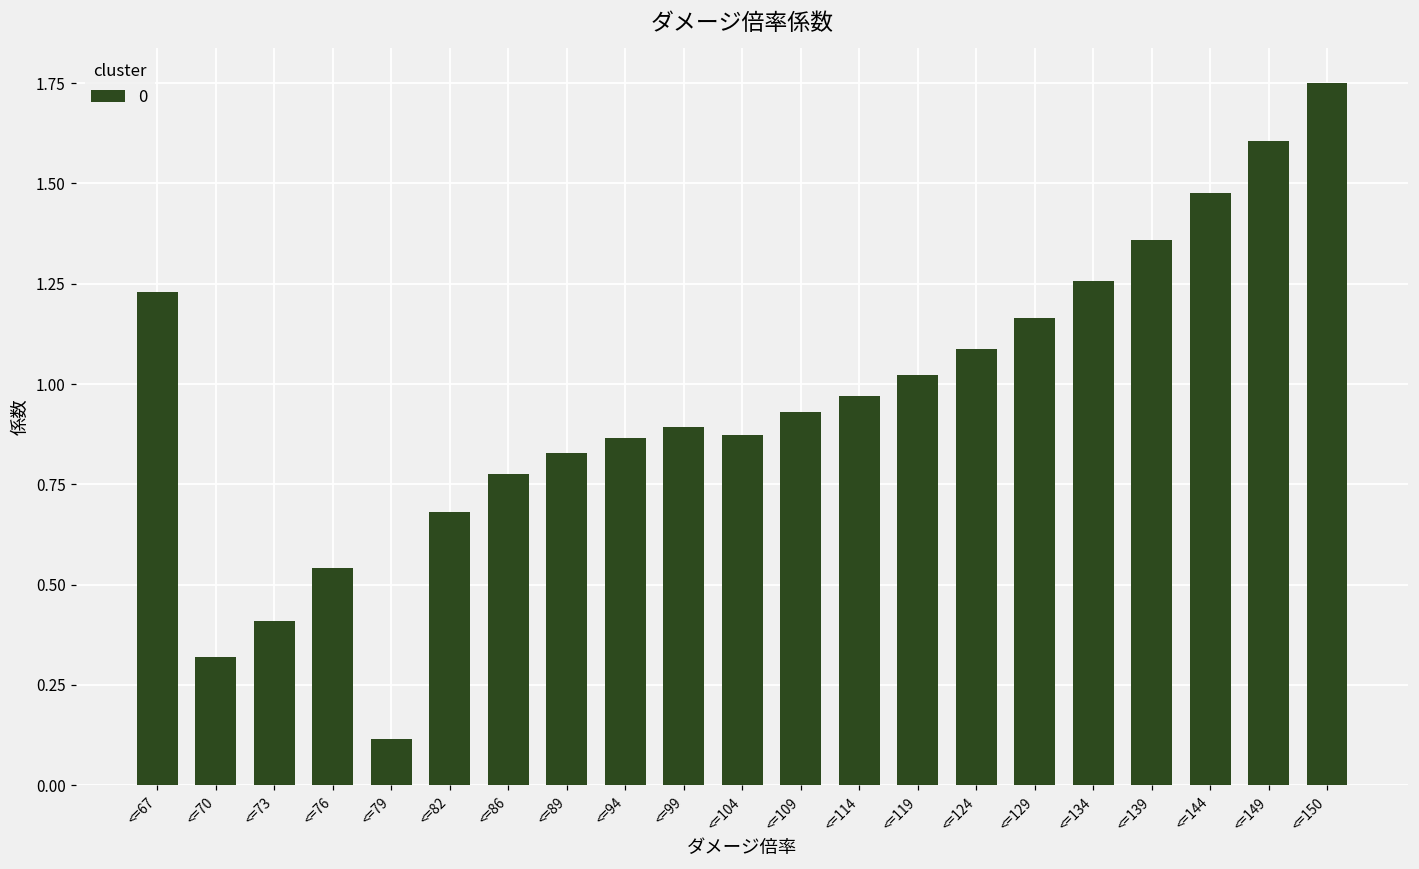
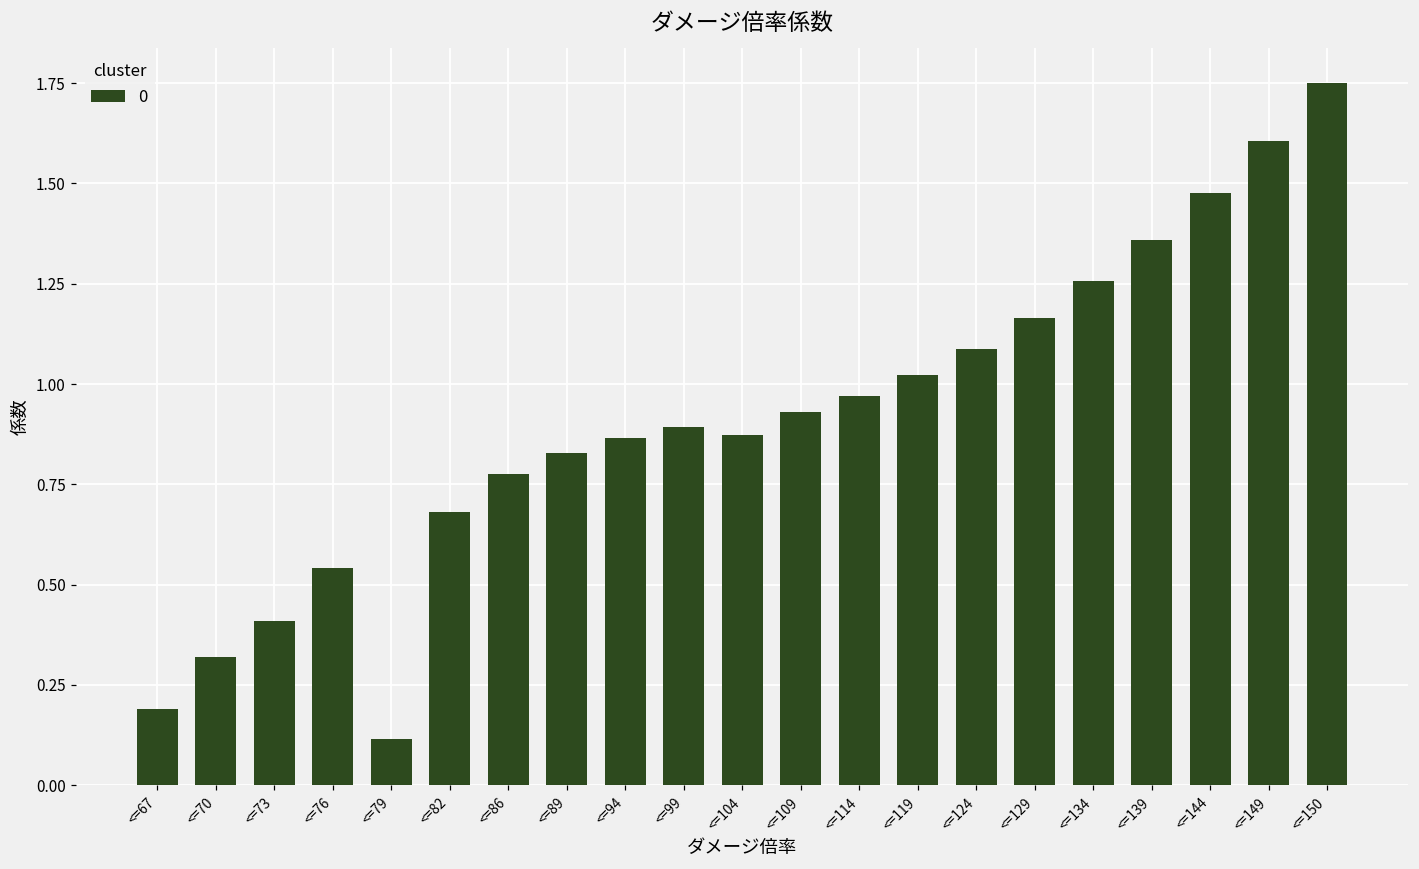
<=67: 1.23 -> 0.19
